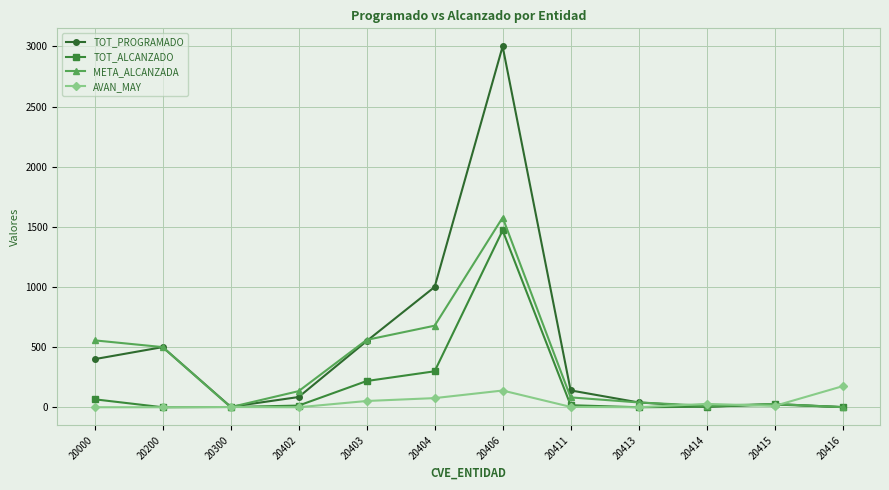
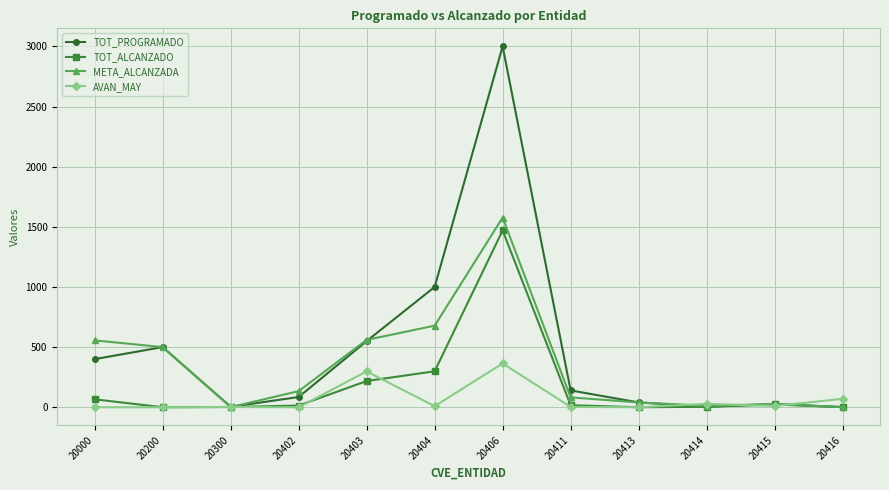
AVAN_MAY, 20403: 50 -> 300
AVAN_MAY, 20404: 80 -> 10
AVAN_MAY, 20406: 140 -> 360
AVAN_MAY, 20416: 180 -> 70
